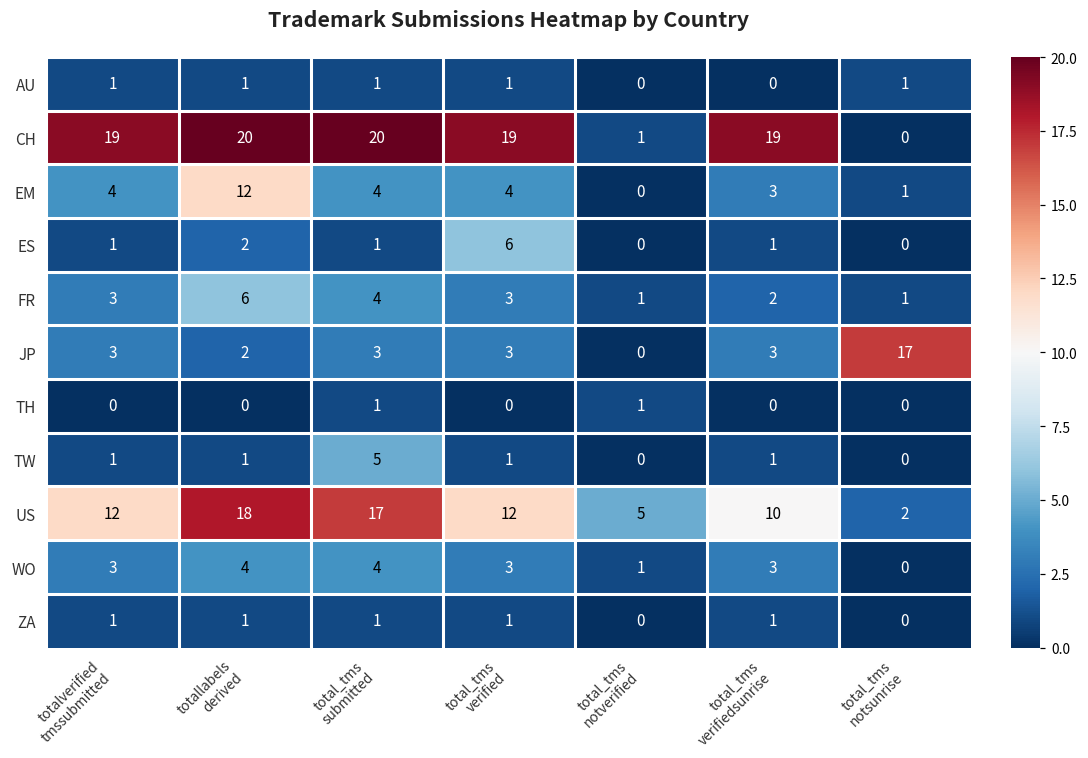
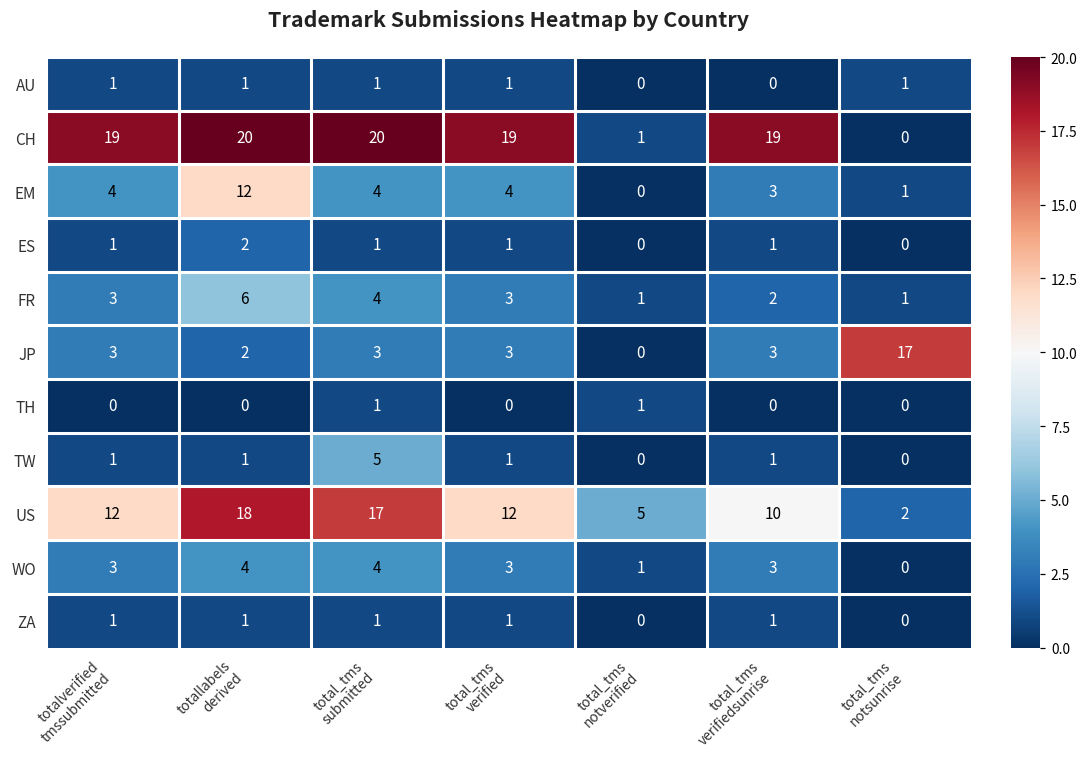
ES, total_tms verified: 6 -> 1
